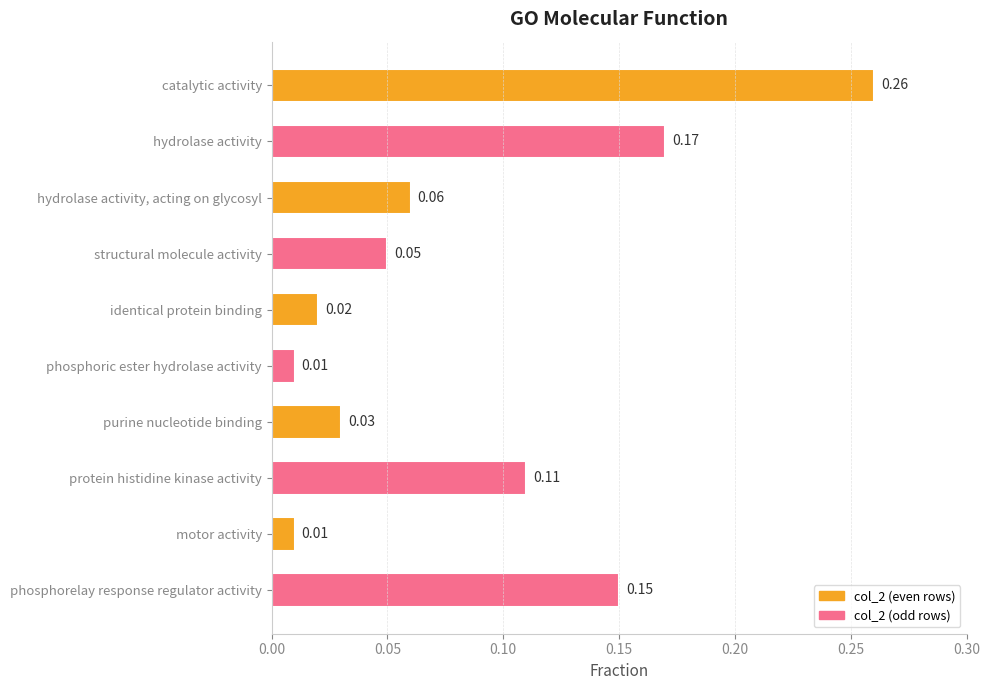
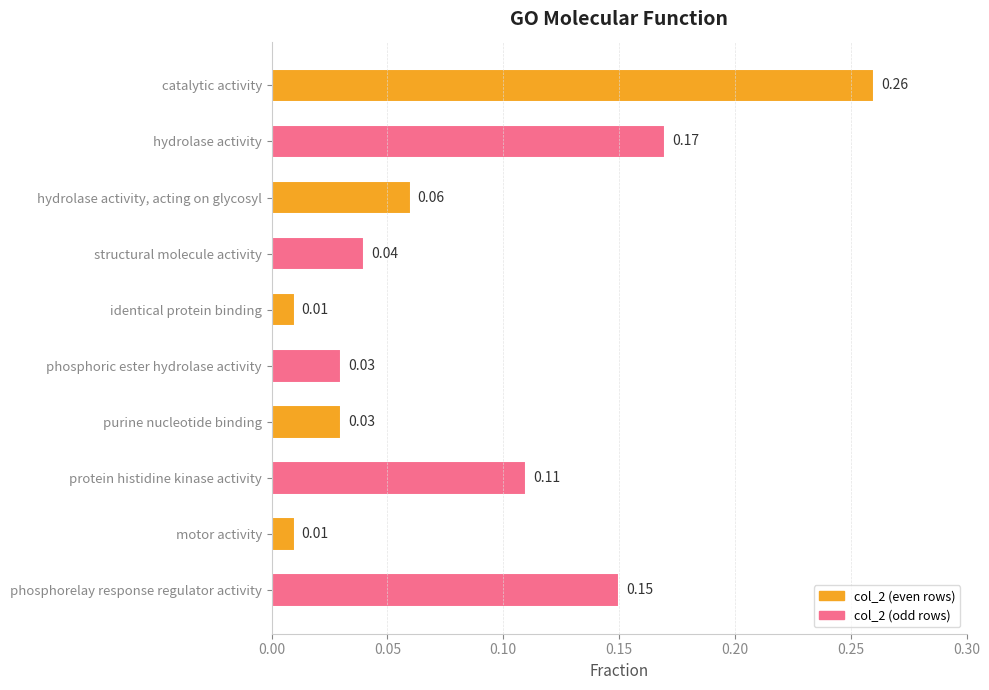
structural molecule activity: 0.05 -> 0.04
identical protein binding: 0.02 -> 0.01
phosphoric ester hydrolase activity: 0.01 -> 0.03
